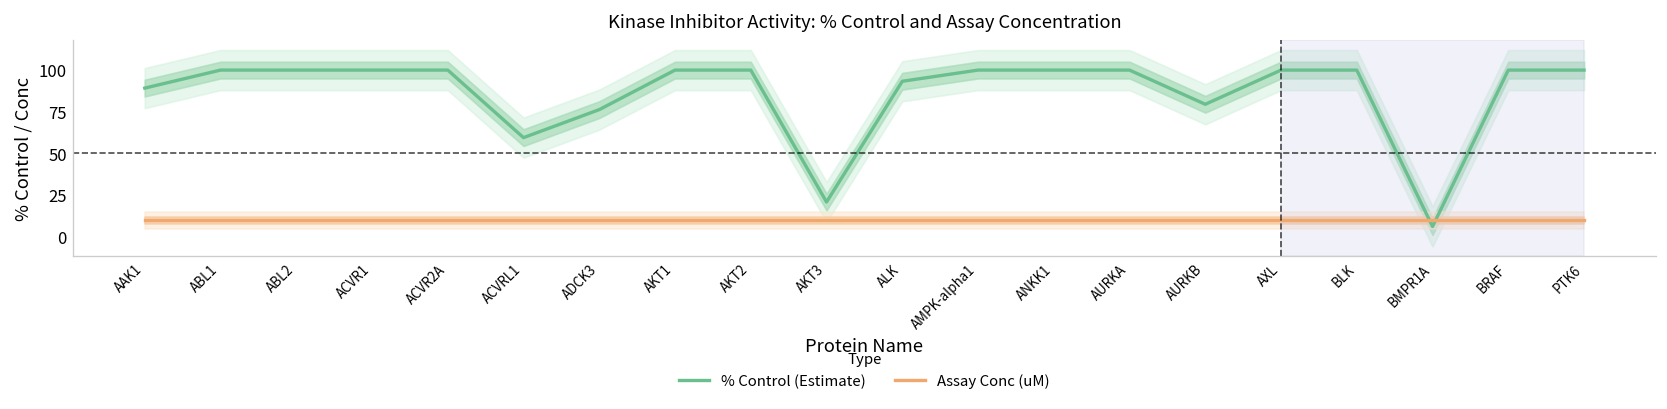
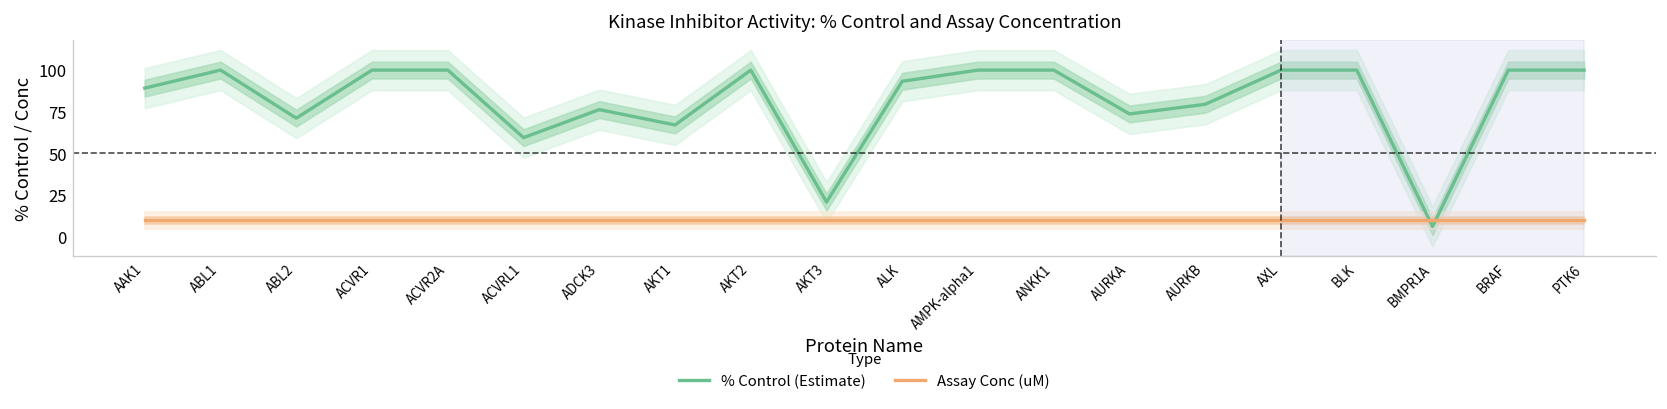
% Control (Estimate), ABL2: 100 -> 71
% Control (Estimate), AKT1: 100 -> 67
% Control (Estimate), AURKA: 100 -> 74
